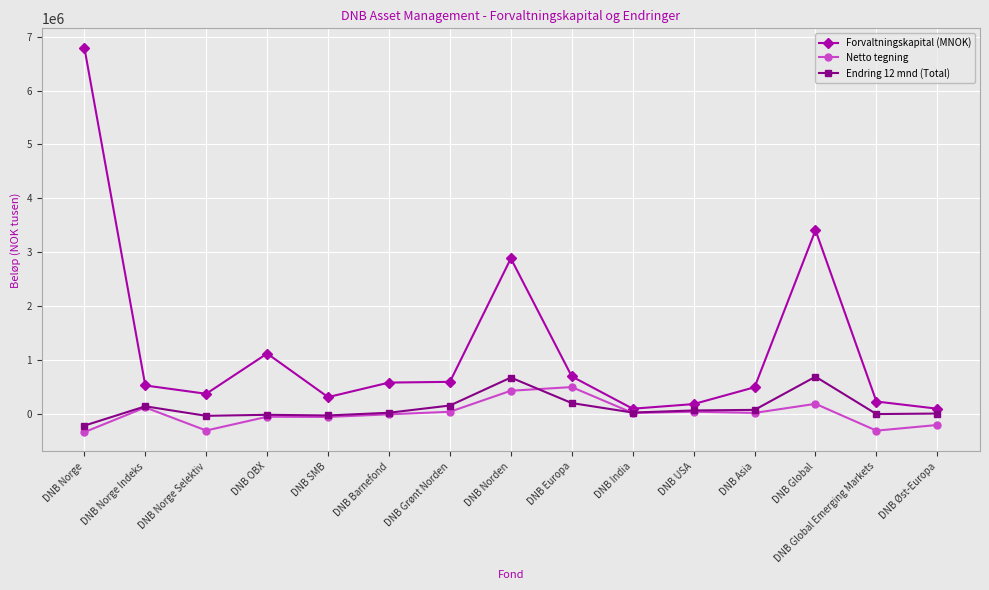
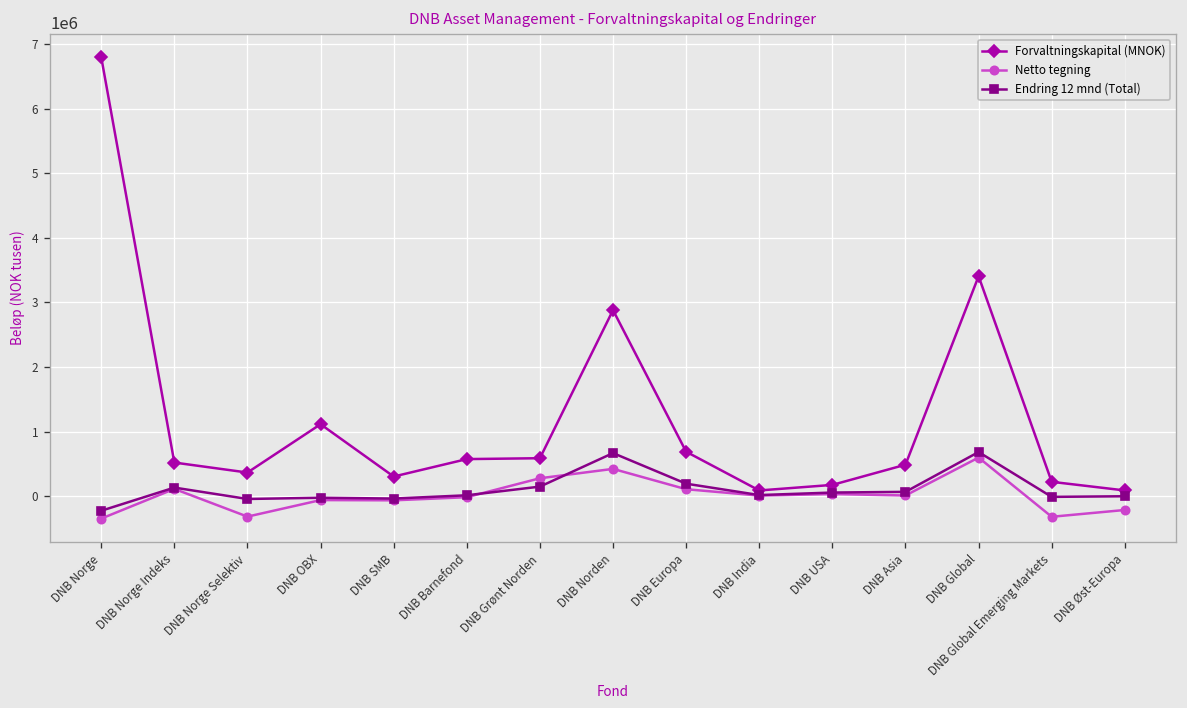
Netto tegning, DNB Grønt Norden: 0 -> 300000
Netto tegning, DNB Europa: 500000 -> 100000
Netto tegning, DNB Global: 200000 -> 600000
